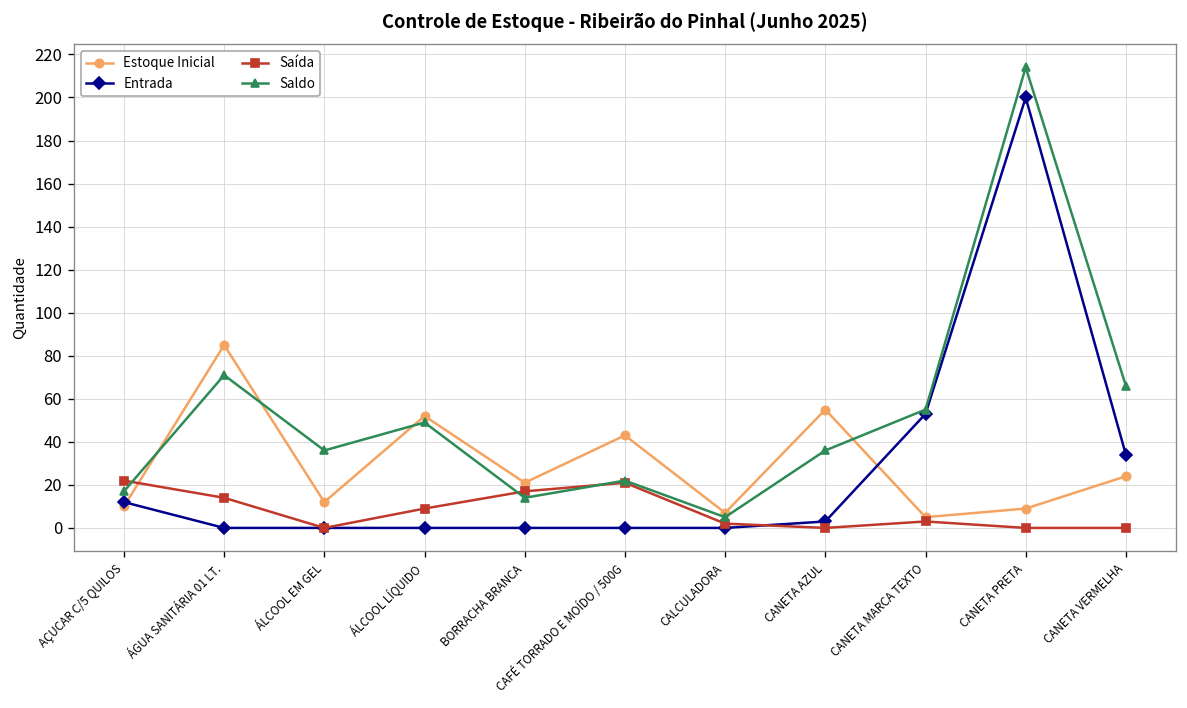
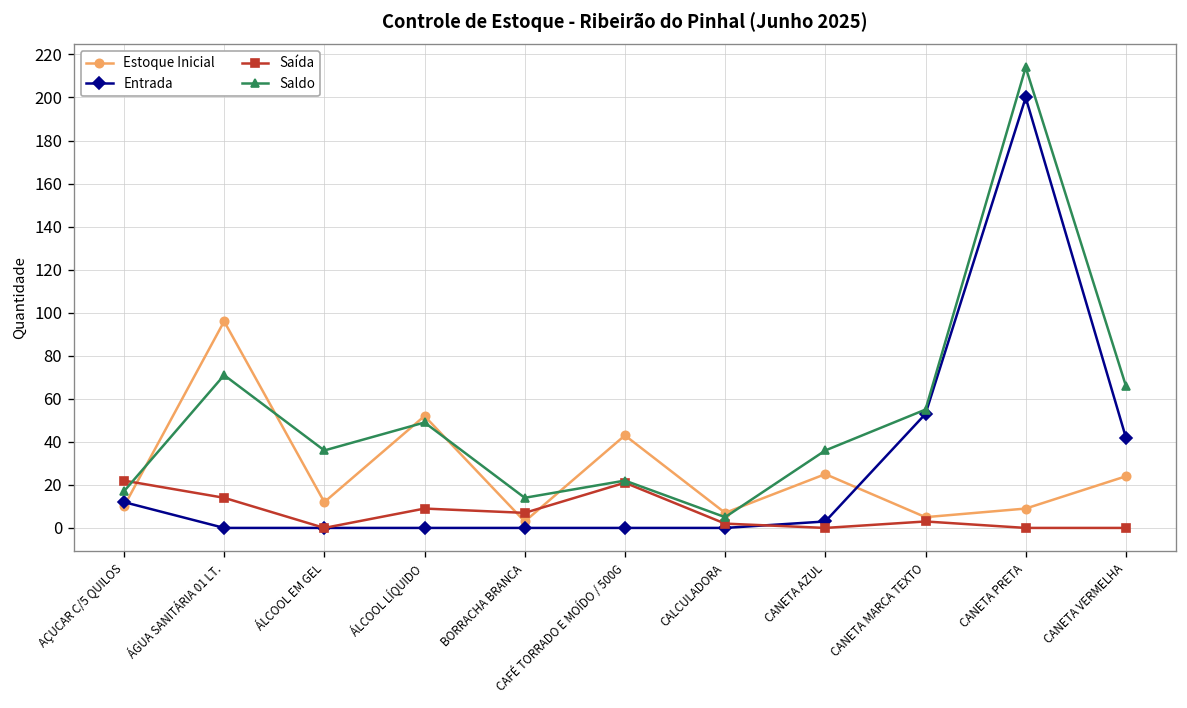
Estoque Inicial, ÁGUA SANITÁRIA 01 LT.: 85 -> 96
Estoque Inicial, BORRACHA BRANCA: 21 -> 3
Saída, BORRACHA BRANCA: 17 -> 7
Estoque Inicial, CANETA AZUL: 55 -> 25
Entrada, CANETA VERMELHA: 34 -> 42
